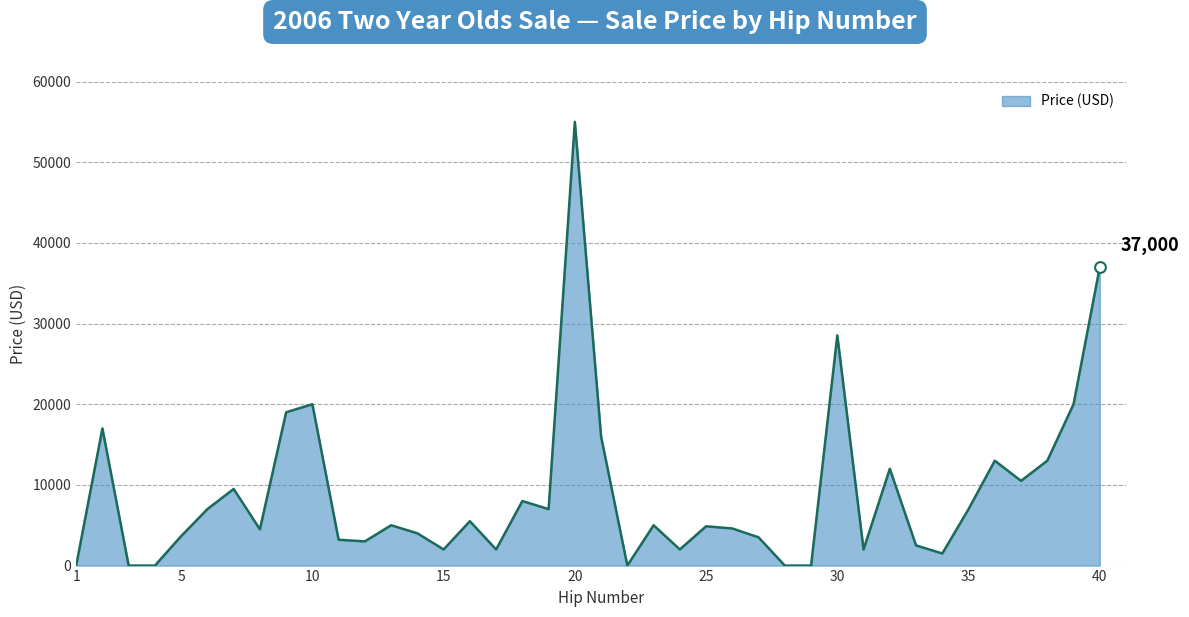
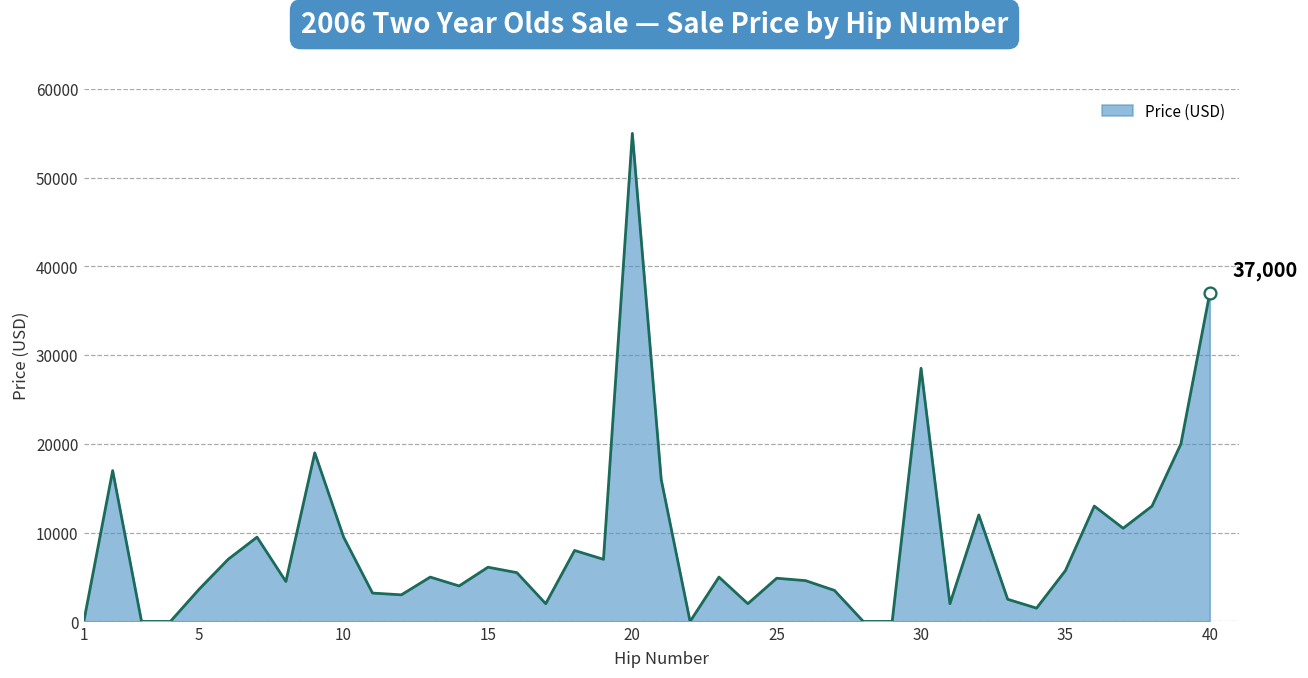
Price (USD), 10: 20000 -> 9000
Price (USD), 15: 2000 -> 6000
Price (USD), 35: 7000 -> 6000
